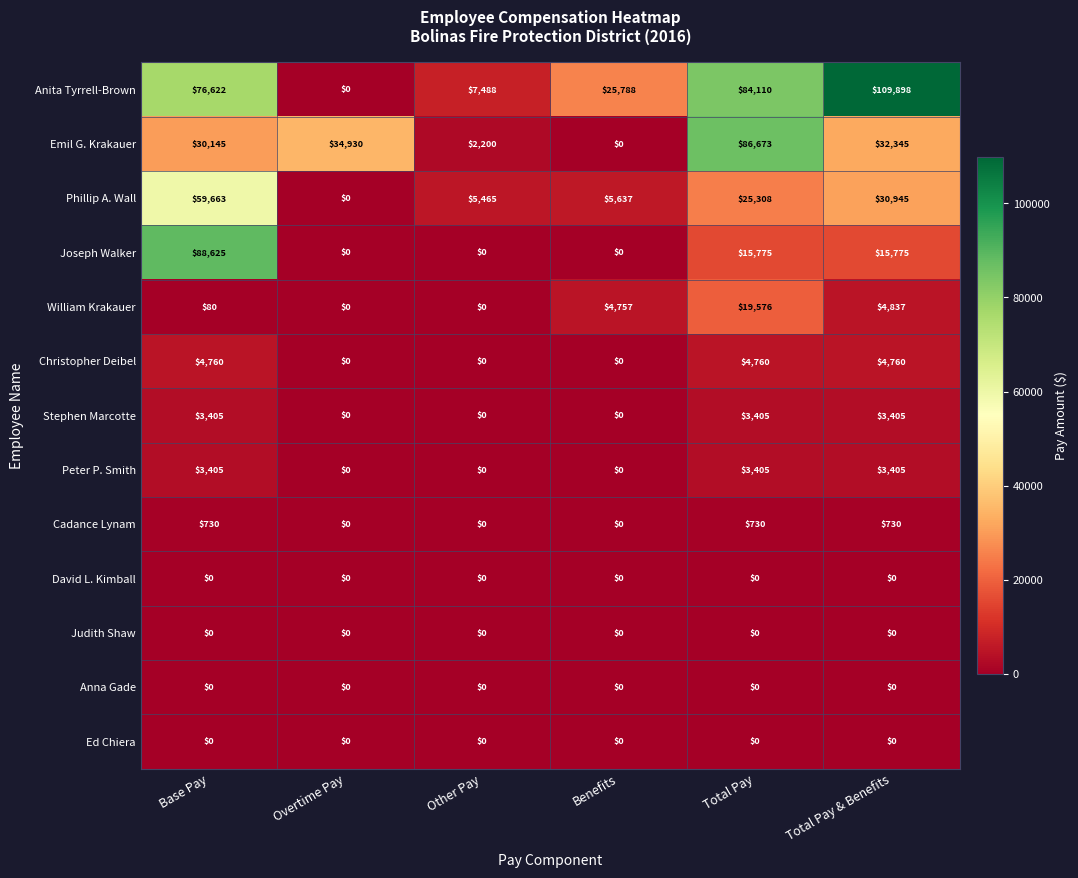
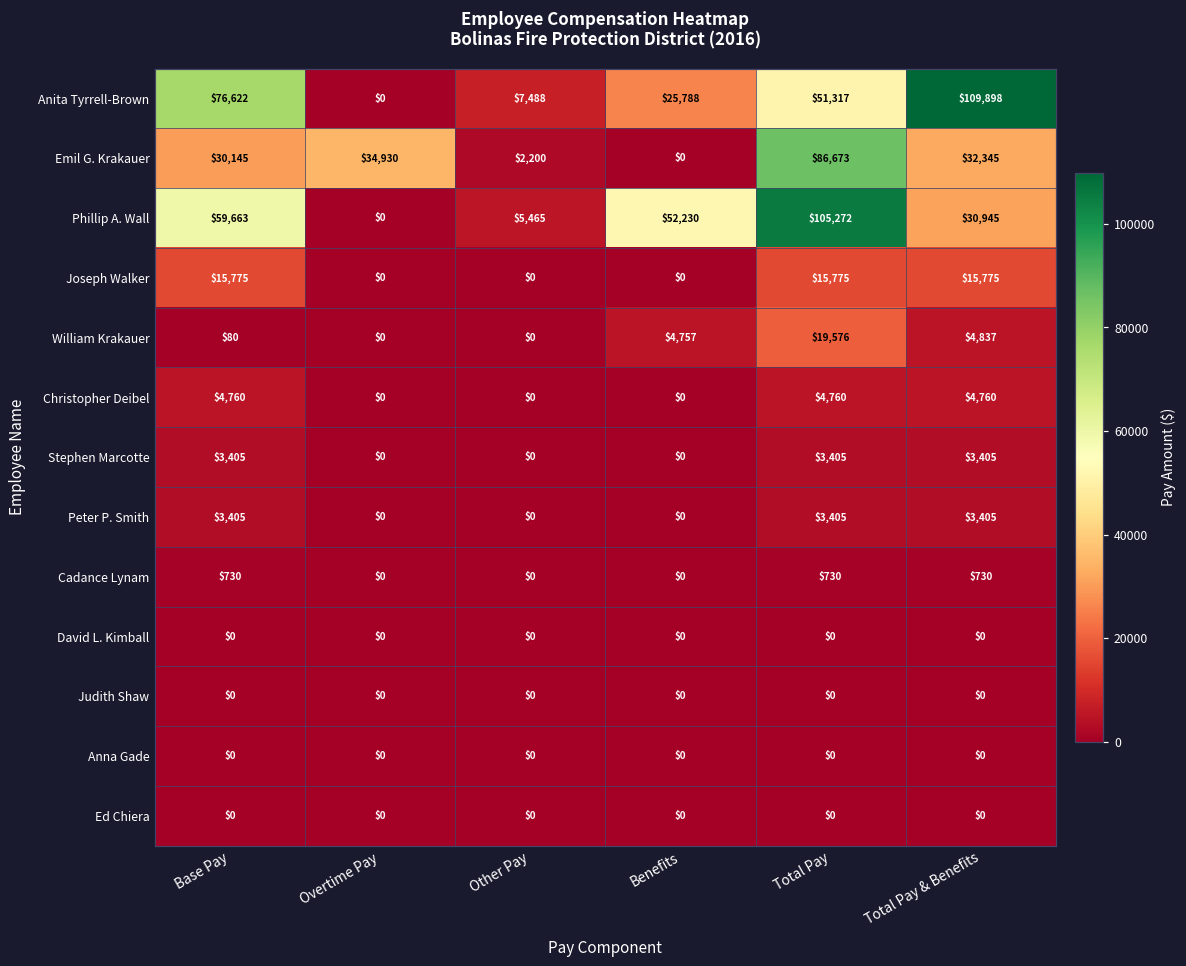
Anita Tyrrell-Brown, Total Pay: $84,110 -> $51,317
Phillip A. Wall, Benefits: $5,637 -> $52,230
Phillip A. Wall, Total Pay: $25,308 -> $105,272
Joseph Walker, Base Pay: $88,625 -> $15,775
